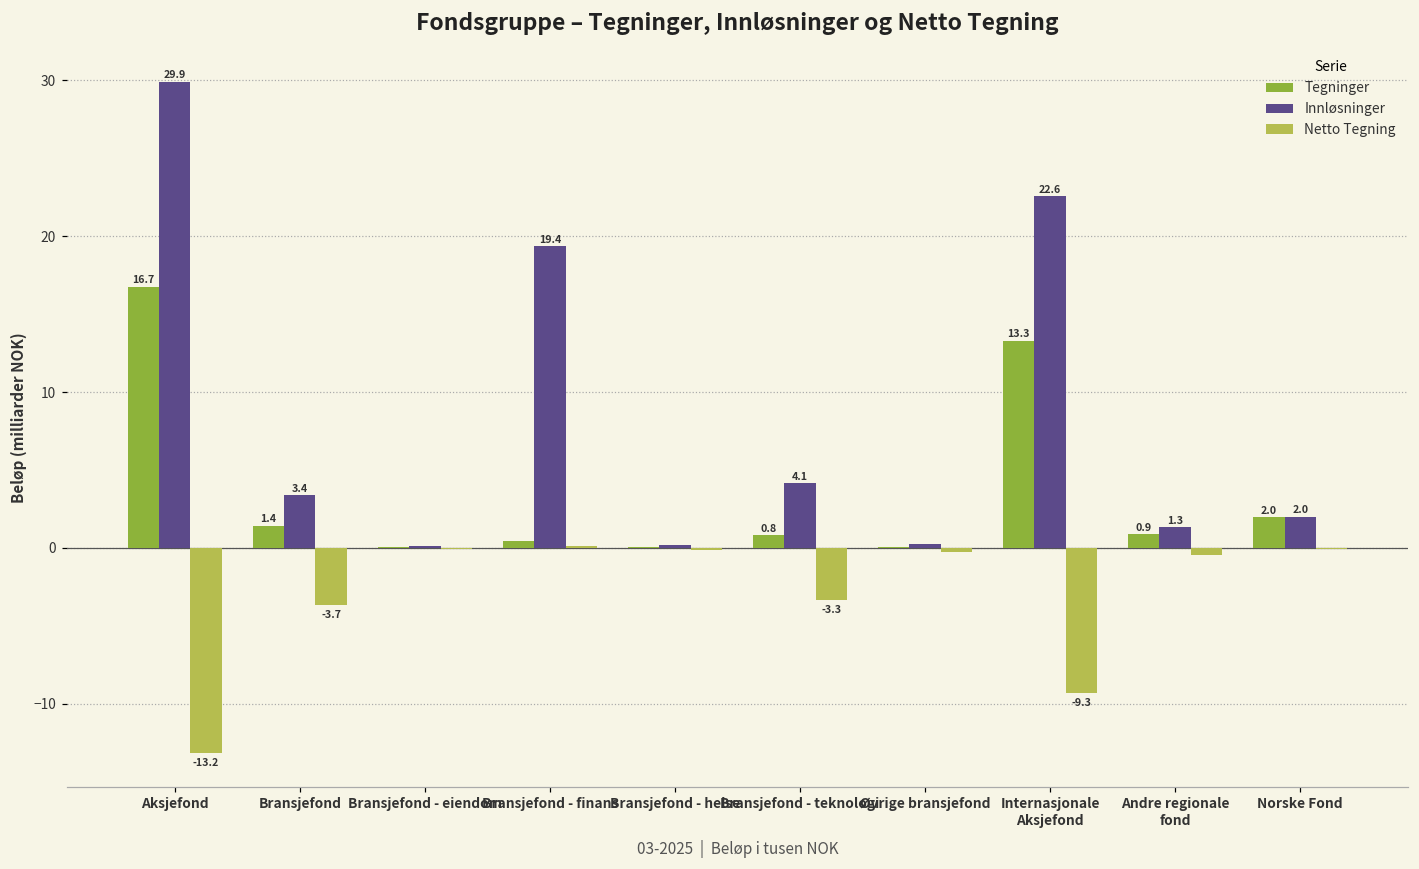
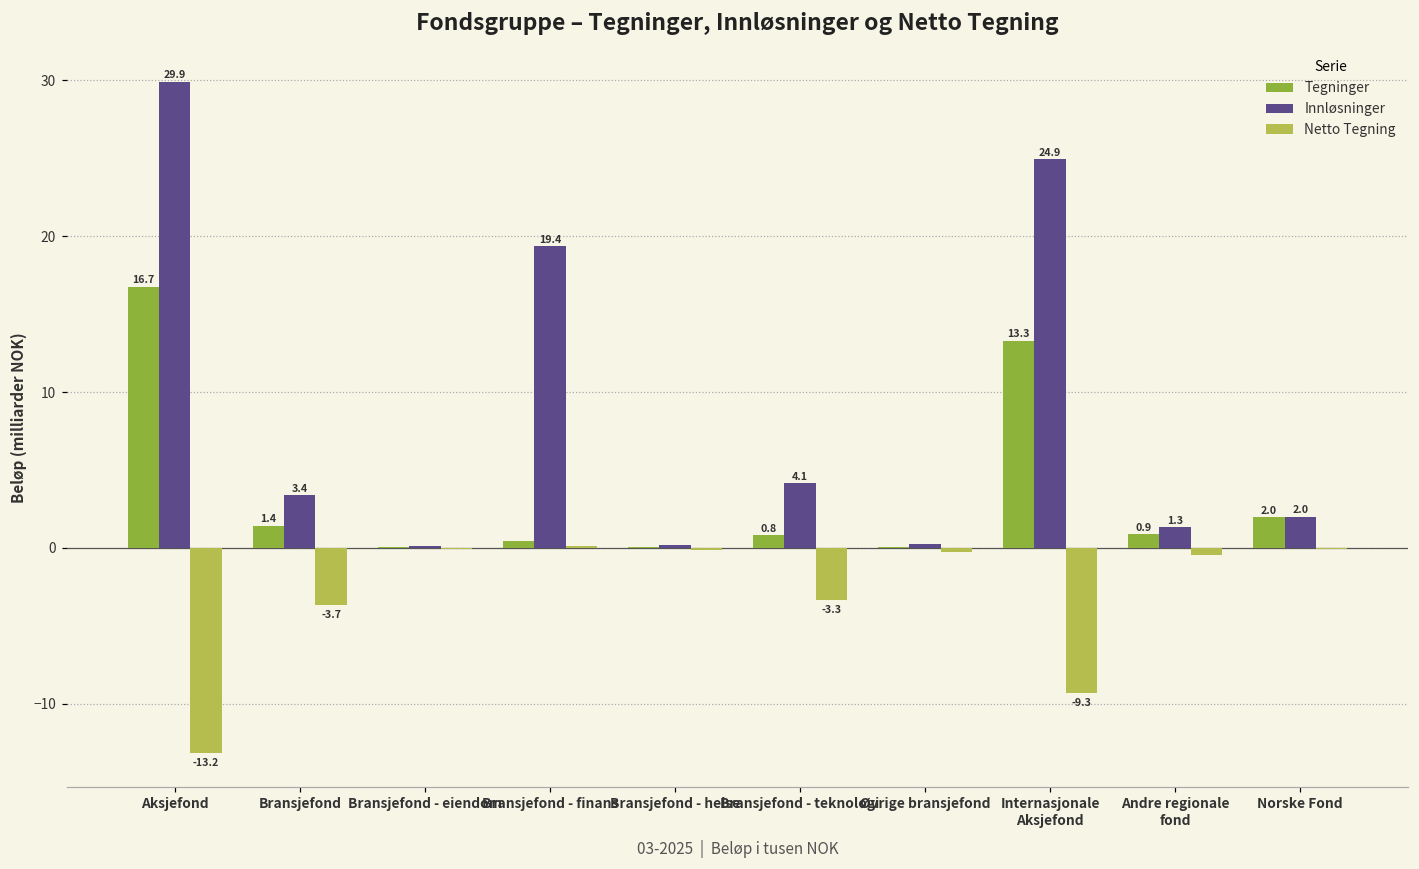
Innløsninger, Internasjonale Aksjefond: 22.6 -> 24.9
